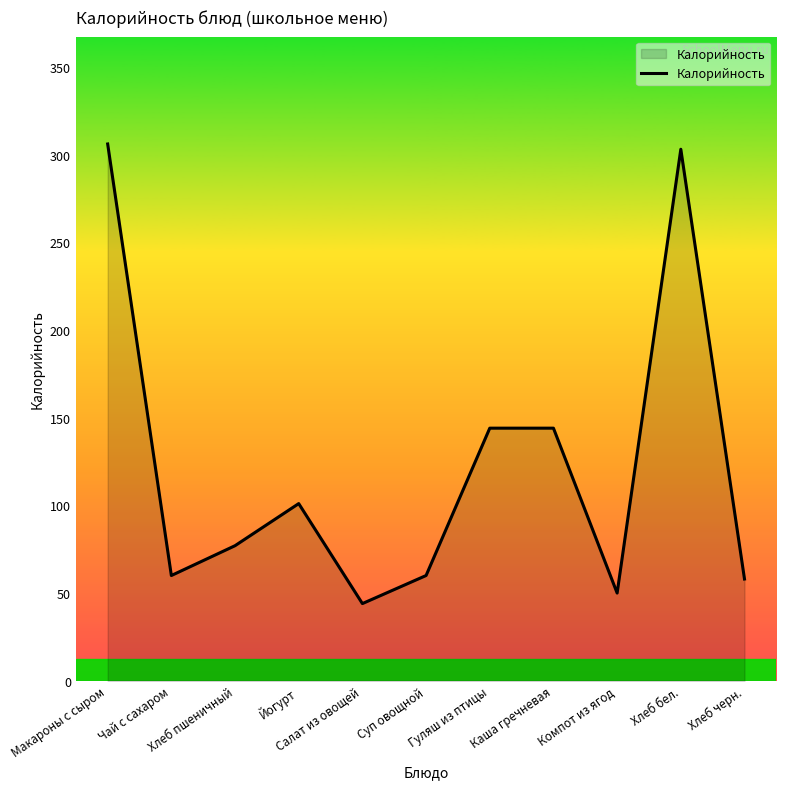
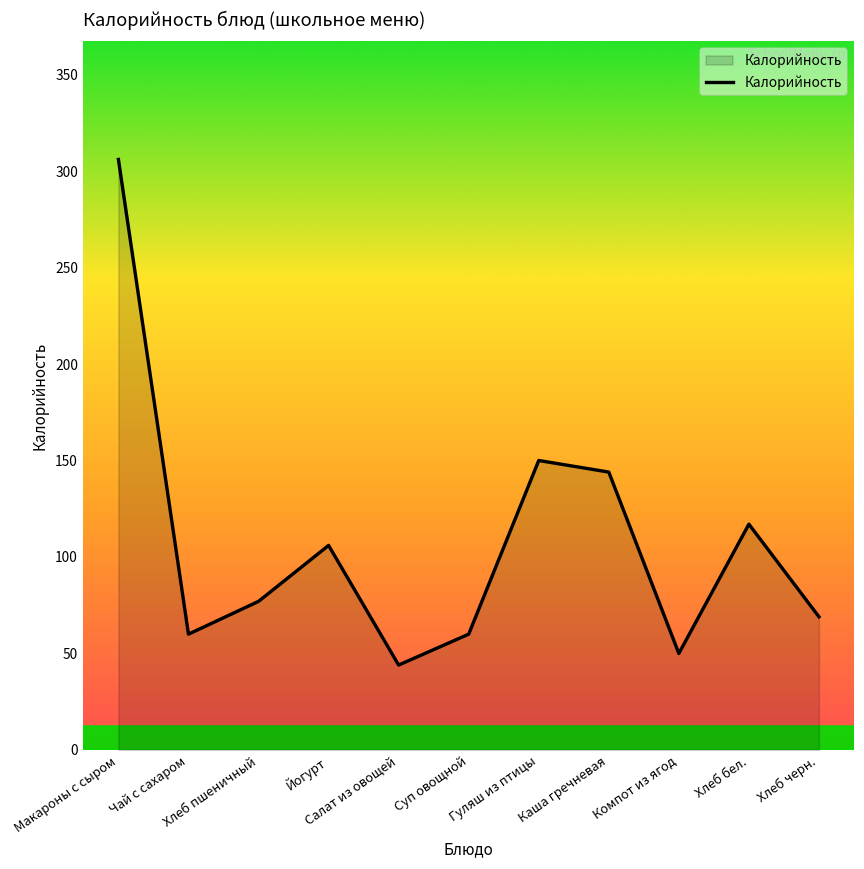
Йогурт: 101 -> 106
Гуляш из птицы: 144 -> 150
Хлеб бел.: 303 -> 117
Хлеб черн.: 58 -> 69
